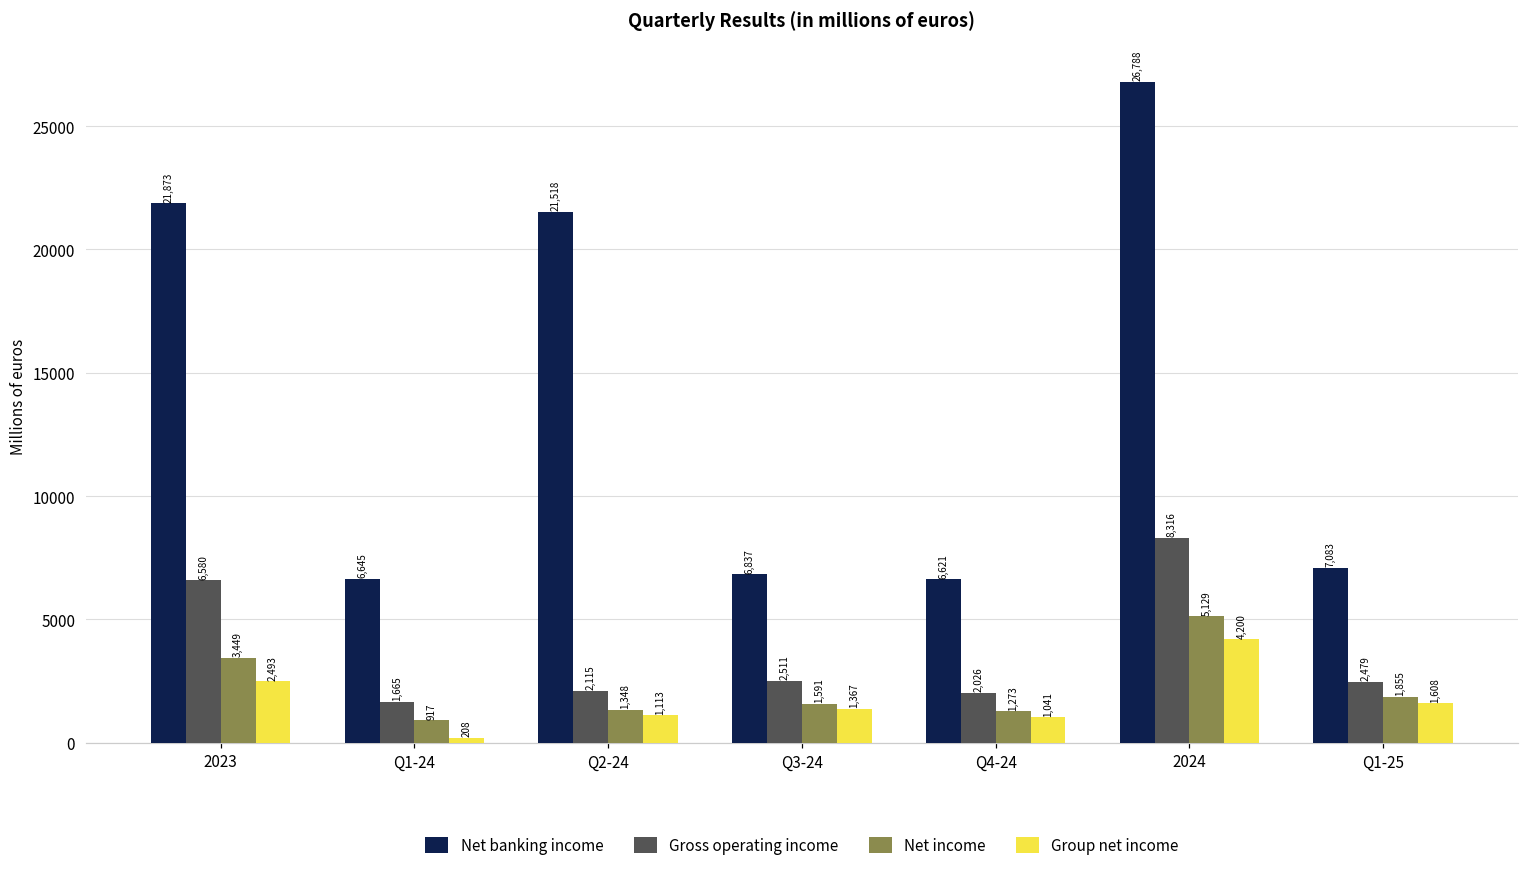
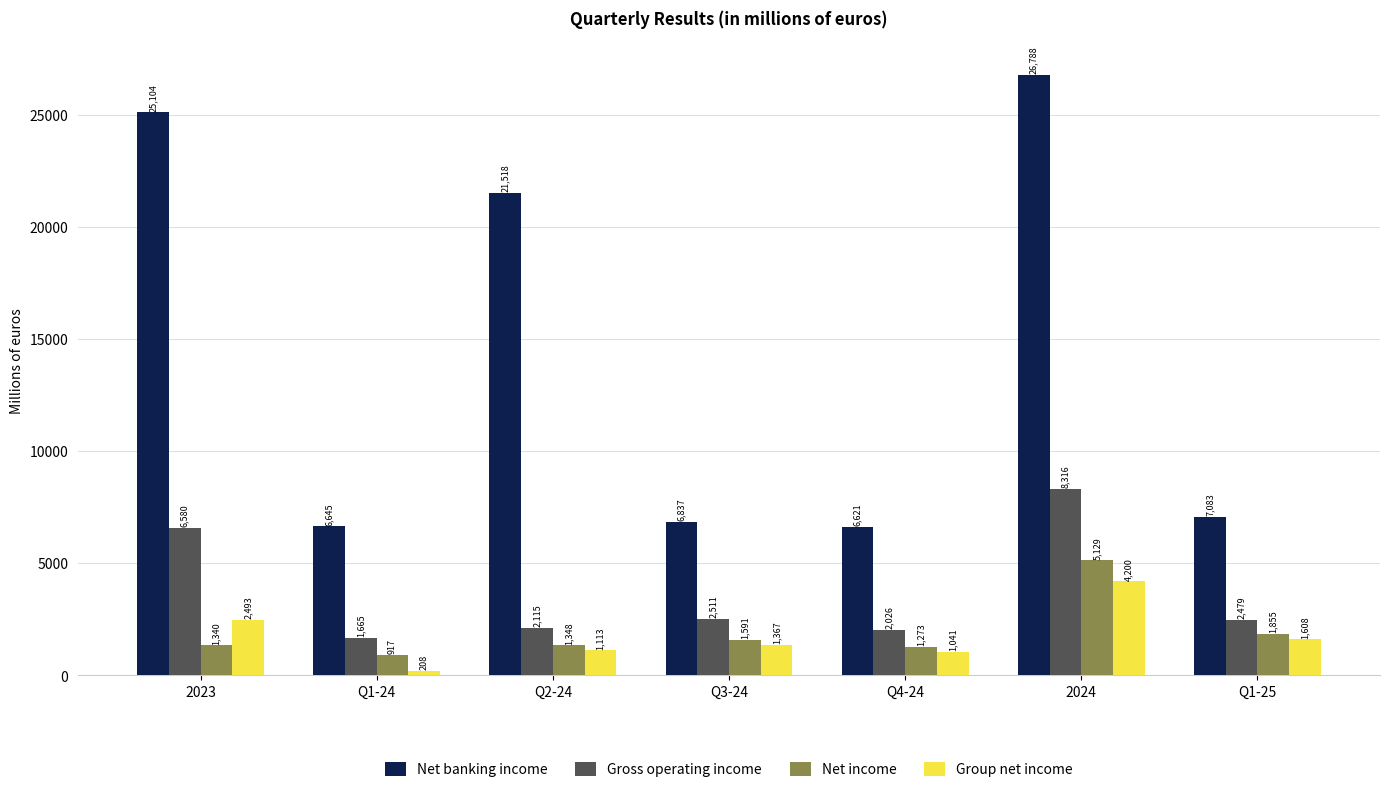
Net banking income, 2023: 21,873 -> 25,104
Net income, 2023: 3,449 -> 1,340
